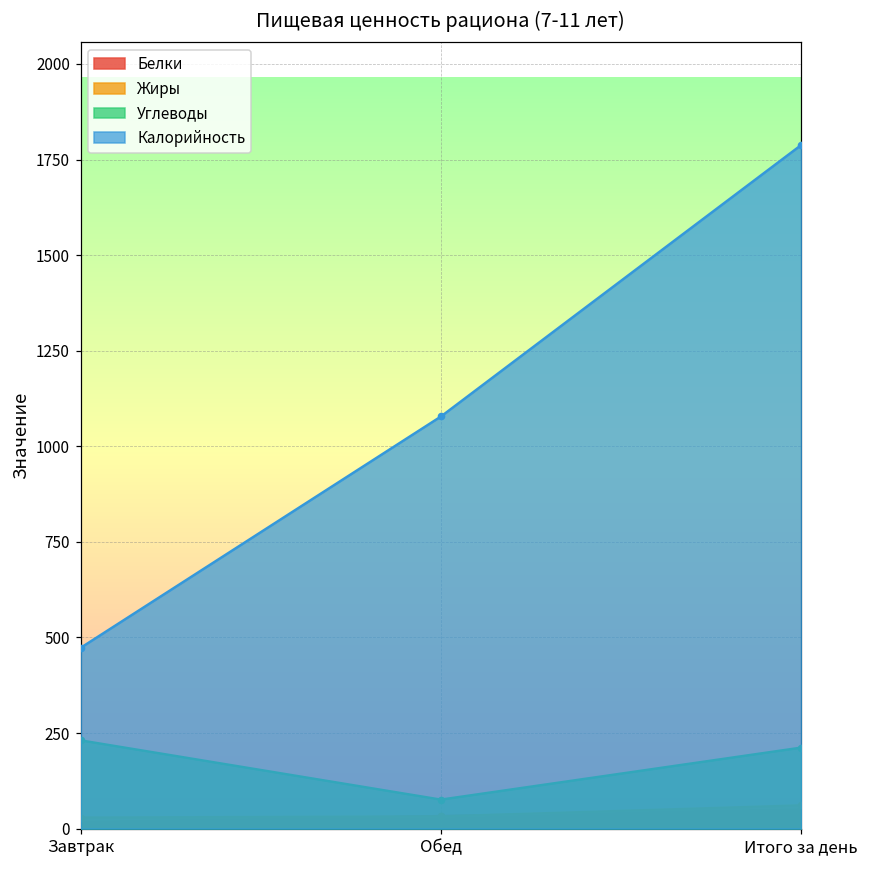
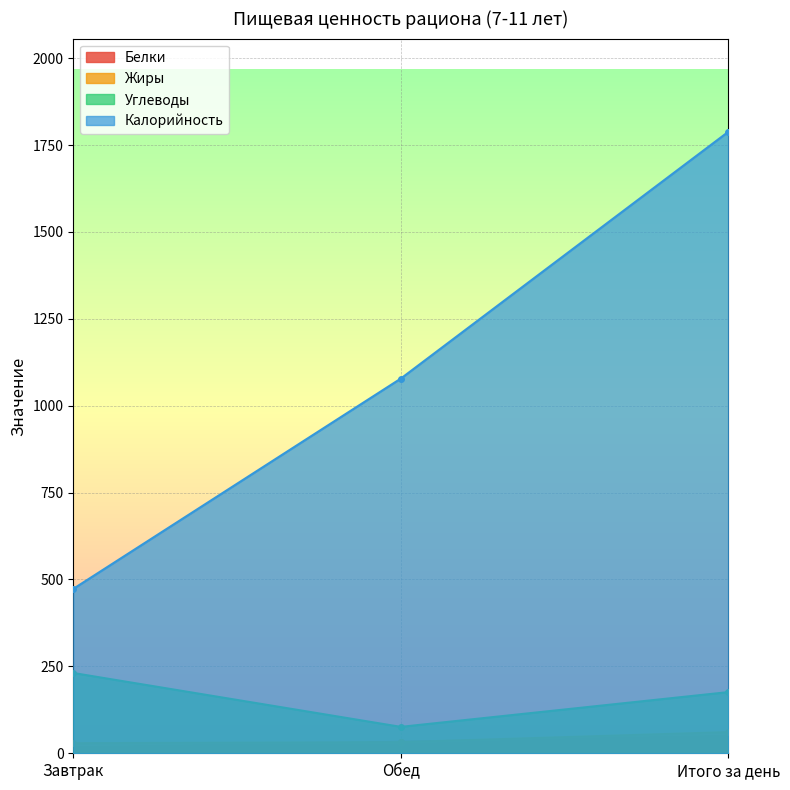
Углеводы, Итого за день: 210 -> 180
